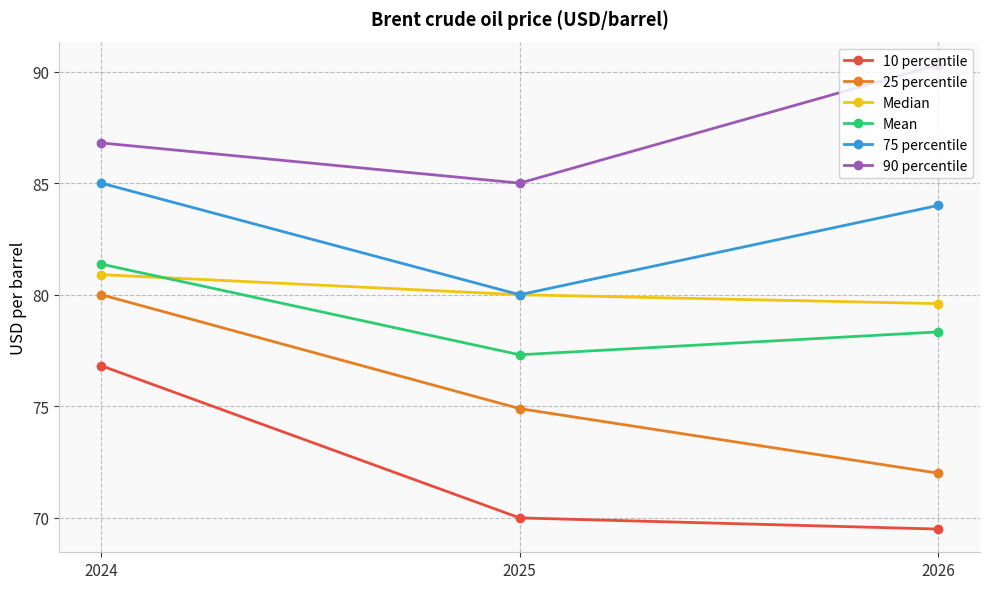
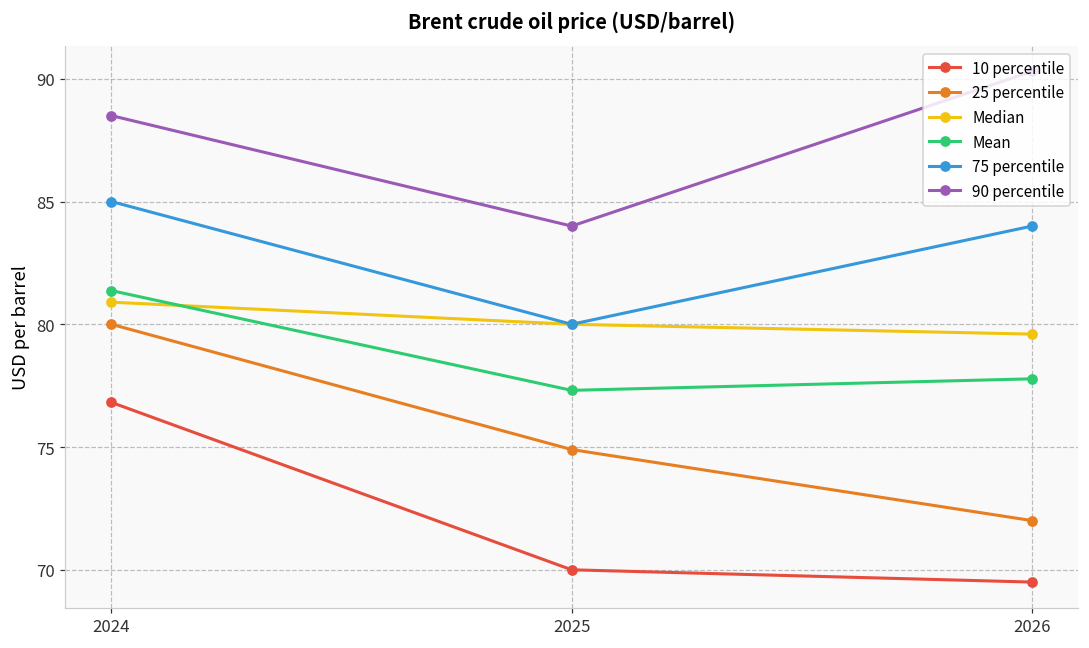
90 percentile, 2024: 86.8 -> 88.5
90 percentile, 2025: 85 -> 84
Mean, 2026: 78.3 -> 77.8
